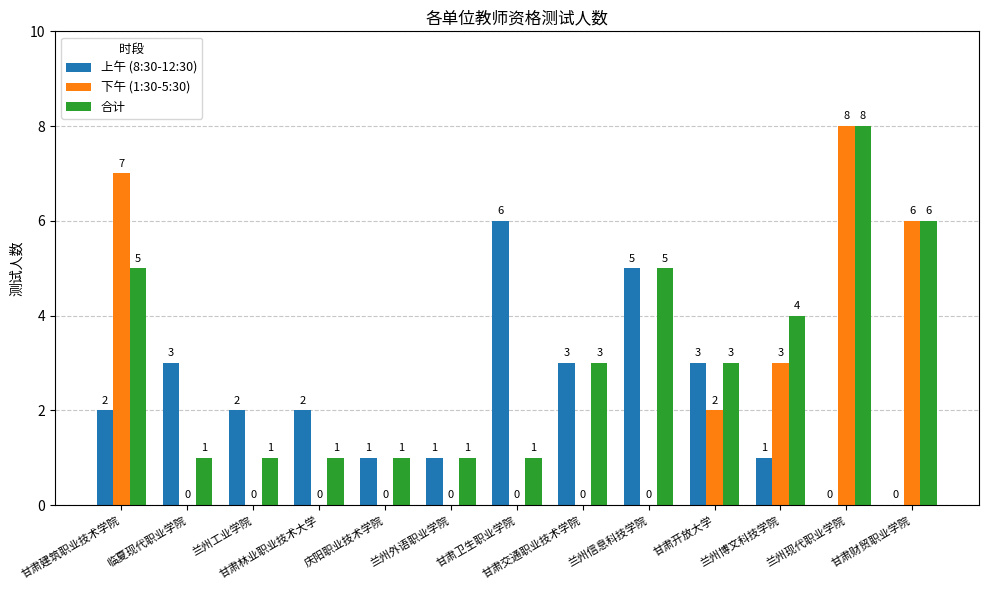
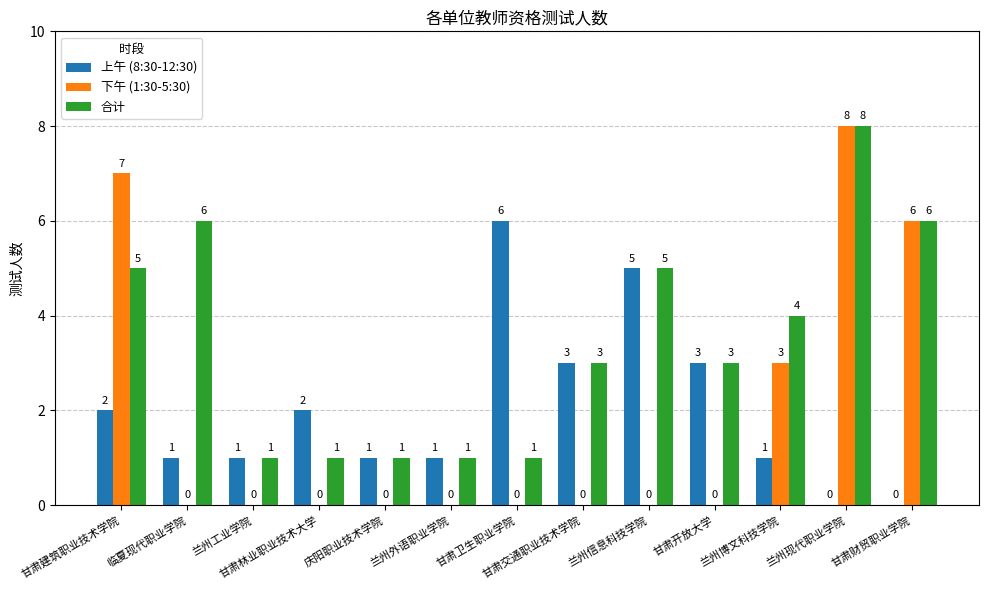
上午 (8:30-12:30), 临夏现代职业学院: 3 -> 1
合计, 临夏现代职业学院: 1 -> 6
上午 (8:30-12:30), 兰州工业学院: 2 -> 1
下午 (1:30-5:30), 甘肃开放大学: 2 -> 0
